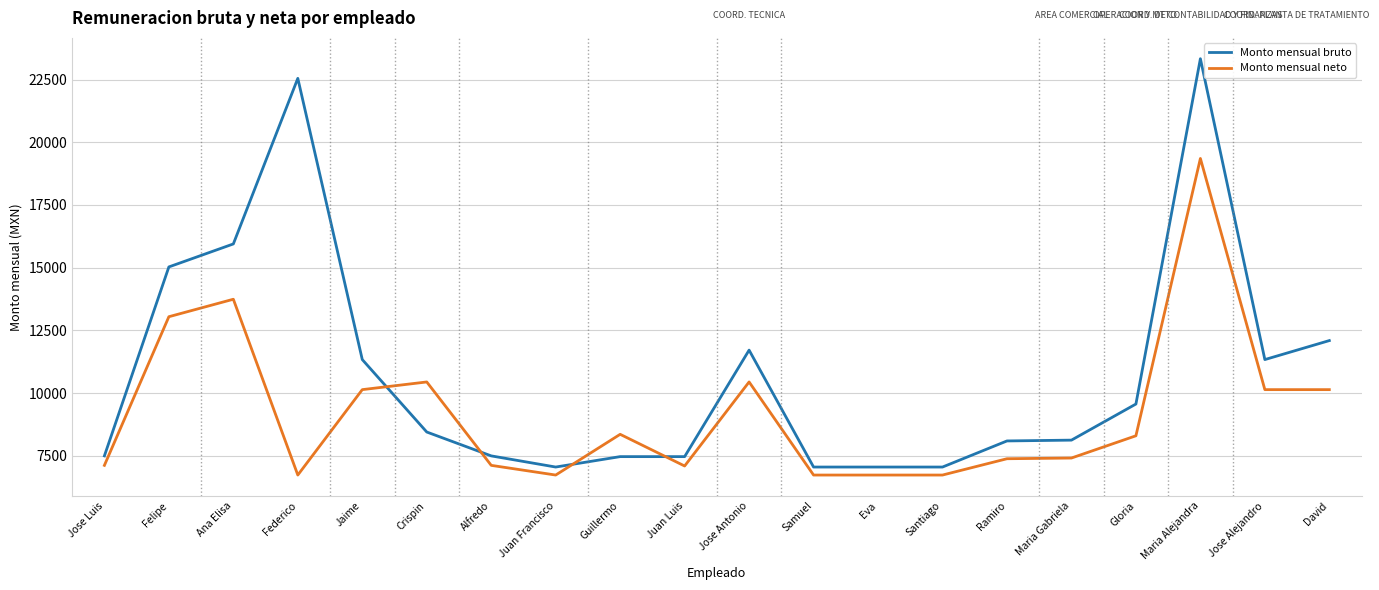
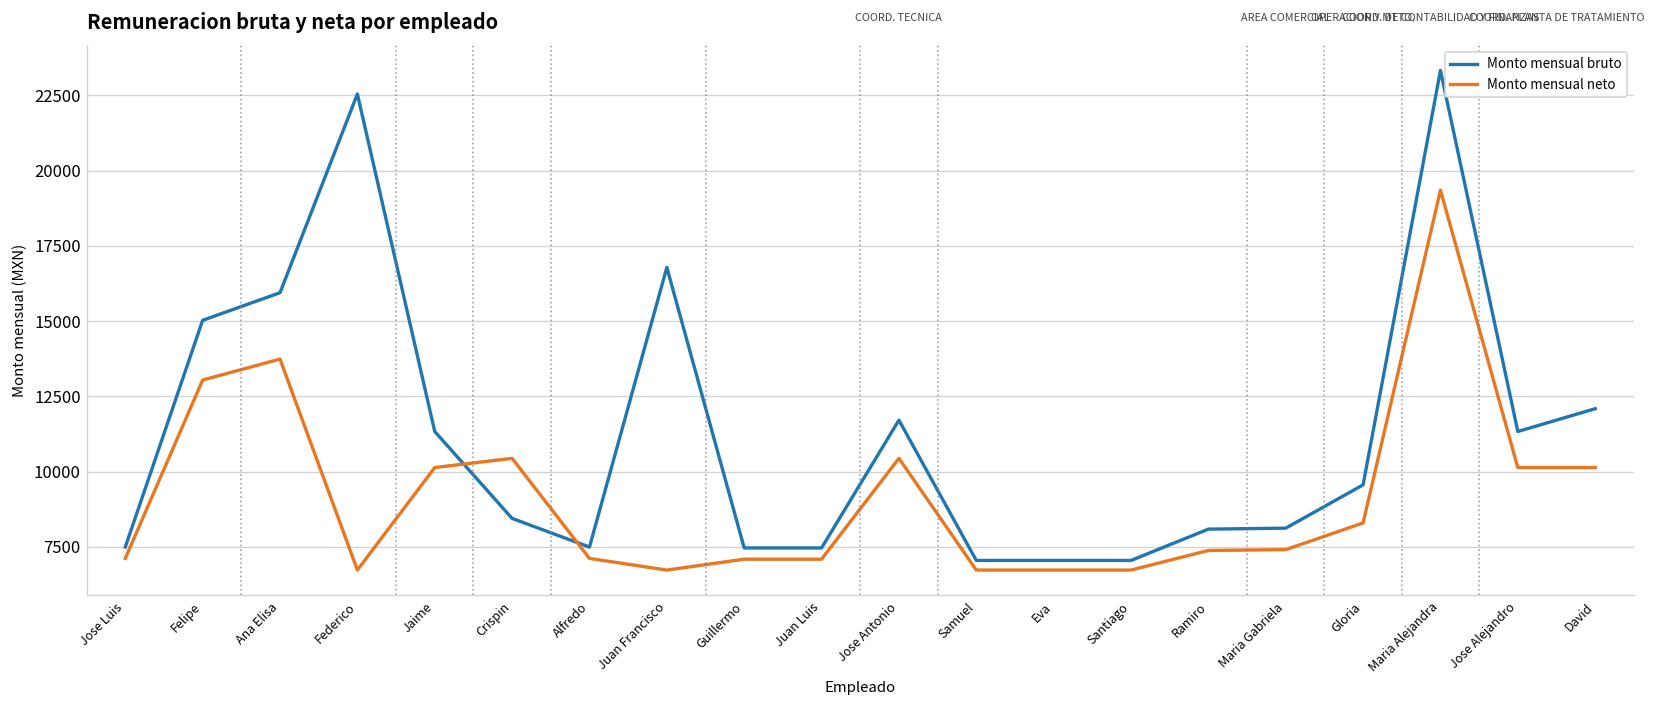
Monto mensual bruto, Juan Francisco: 7100 -> 16800
Monto mensual neto, Guillermo: 8400 -> 7100
